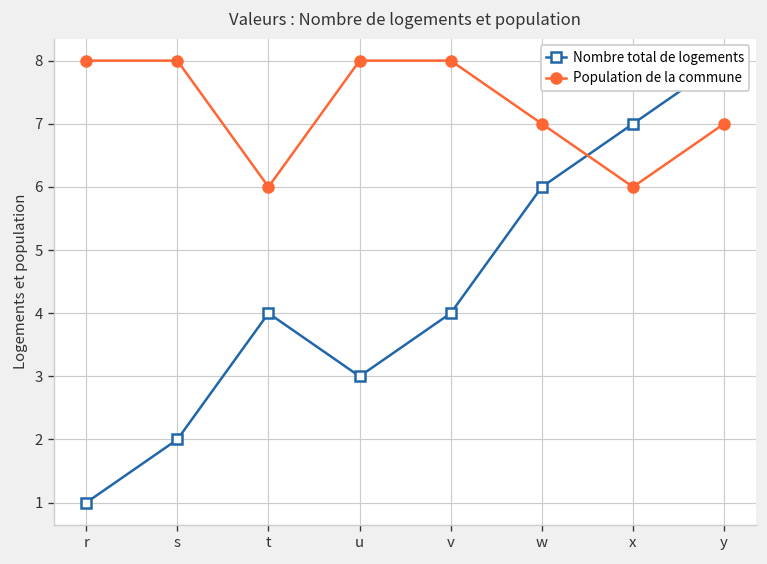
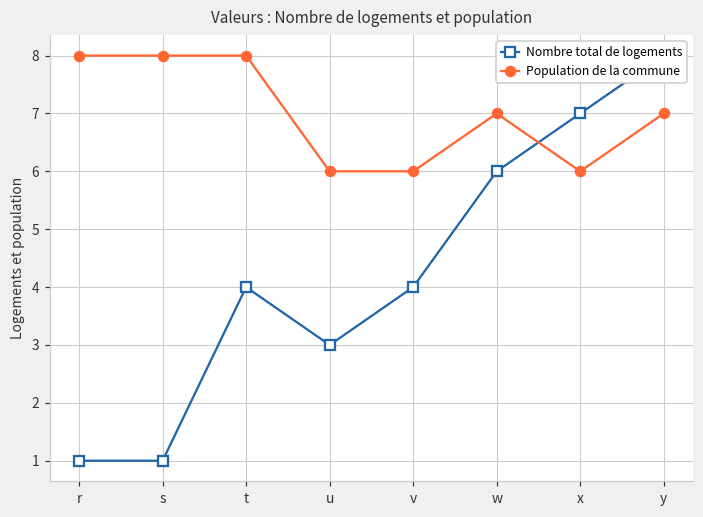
Nombre total de logements, s: 2 -> 1
Population de la commune, t: 6 -> 8
Population de la commune, u: 8 -> 6
Population de la commune, v: 8 -> 6
